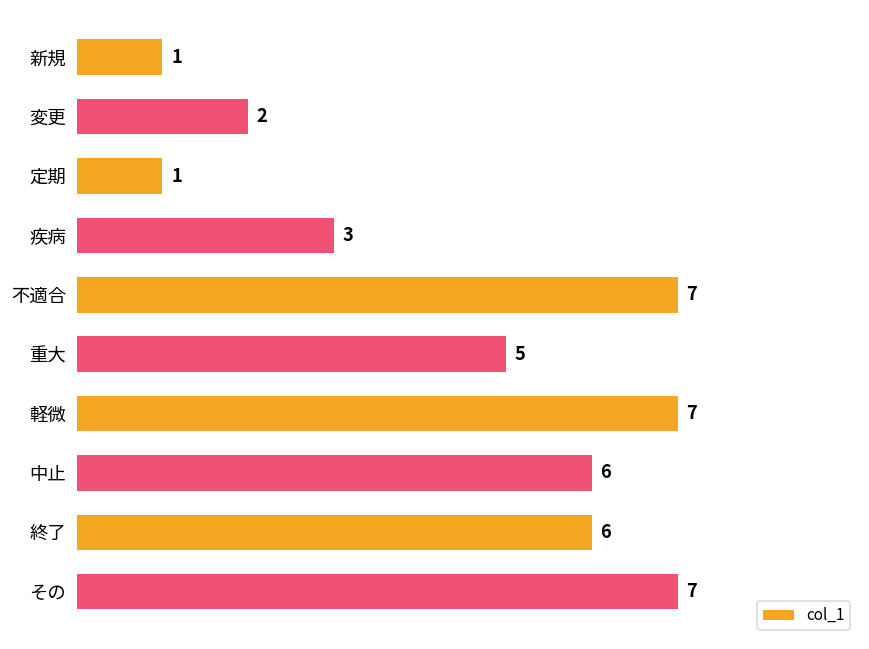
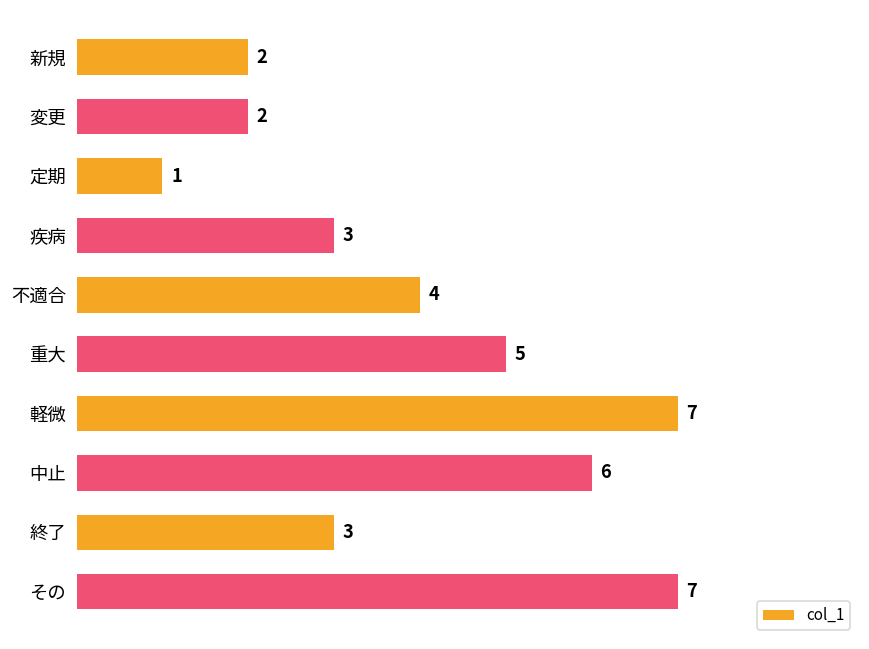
新規: 1 -> 2
不適合: 7 -> 4
終了: 6 -> 3
